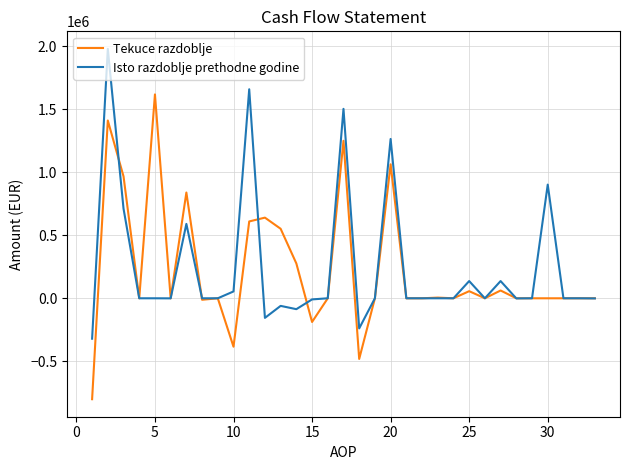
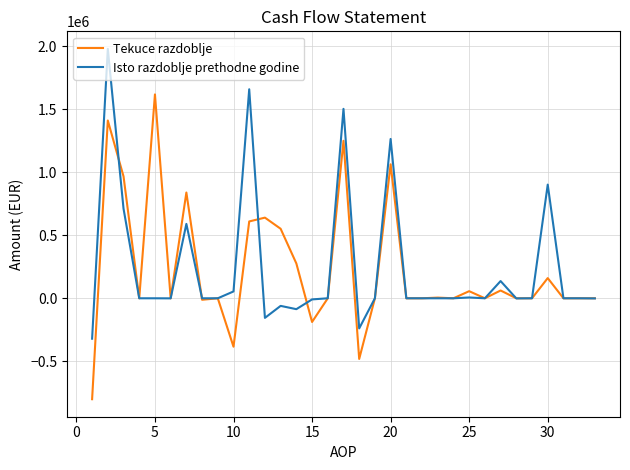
Isto razdoblje prethodne godine, 25: 140000 -> 10000
Tekuce razdoblje, 30: 0 -> 160000
